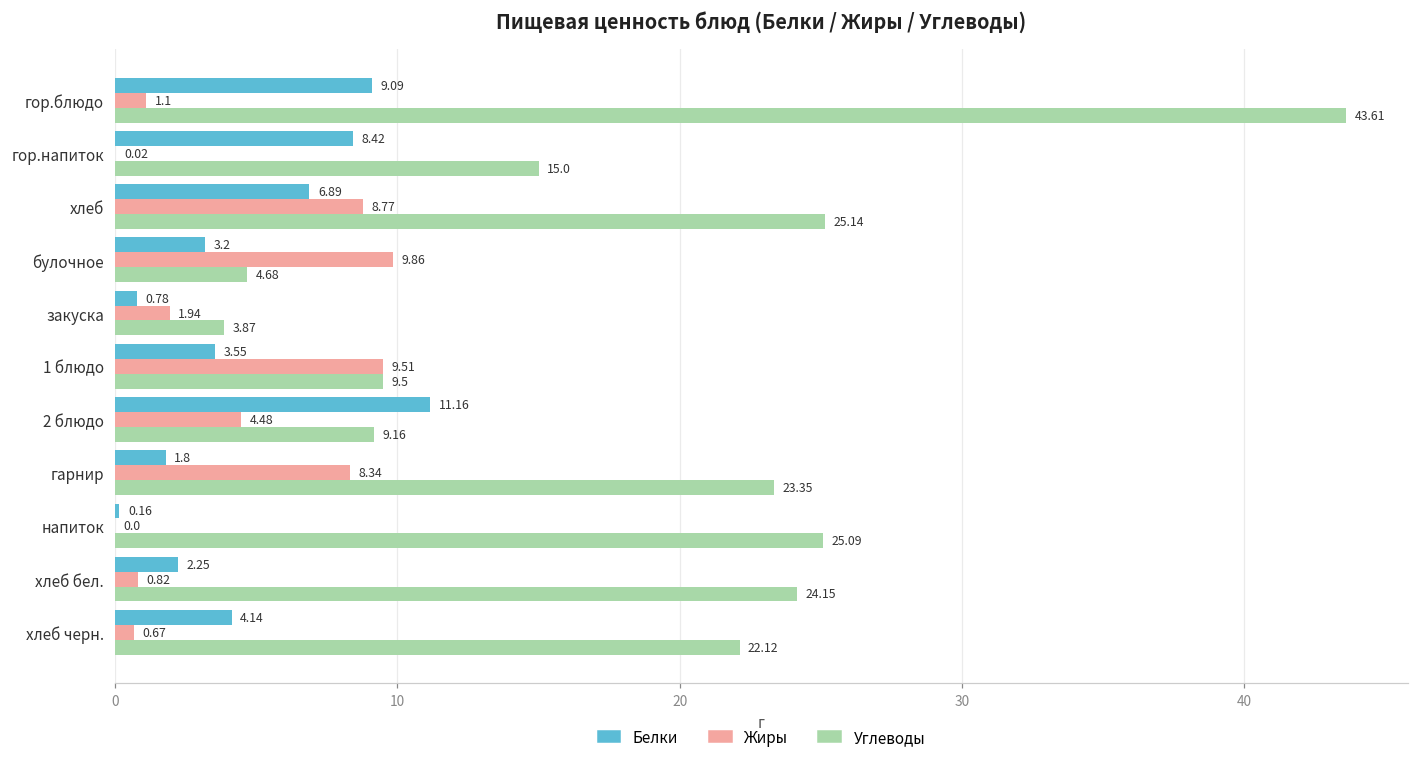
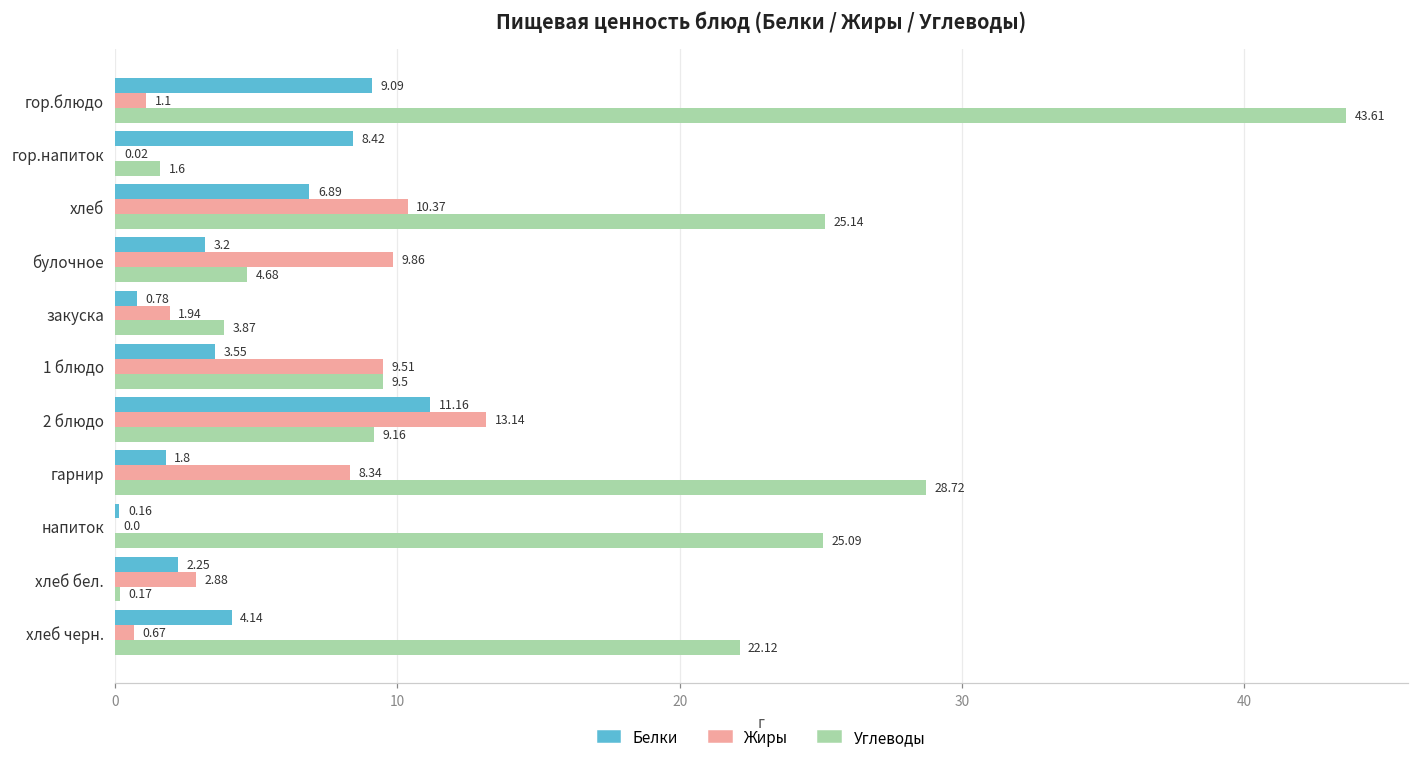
Углеводы, гор.напиток: 15.0 -> 1.6
Жиры, хлеб: 8.77 -> 10.37
Жиры, 2 блюдо: 4.48 -> 13.14
Углеводы, гарнир: 23.35 -> 28.72
Жиры, хлеб бел.: 0.82 -> 2.88
Углеводы, хлеб бел.: 24.15 -> 0.17
